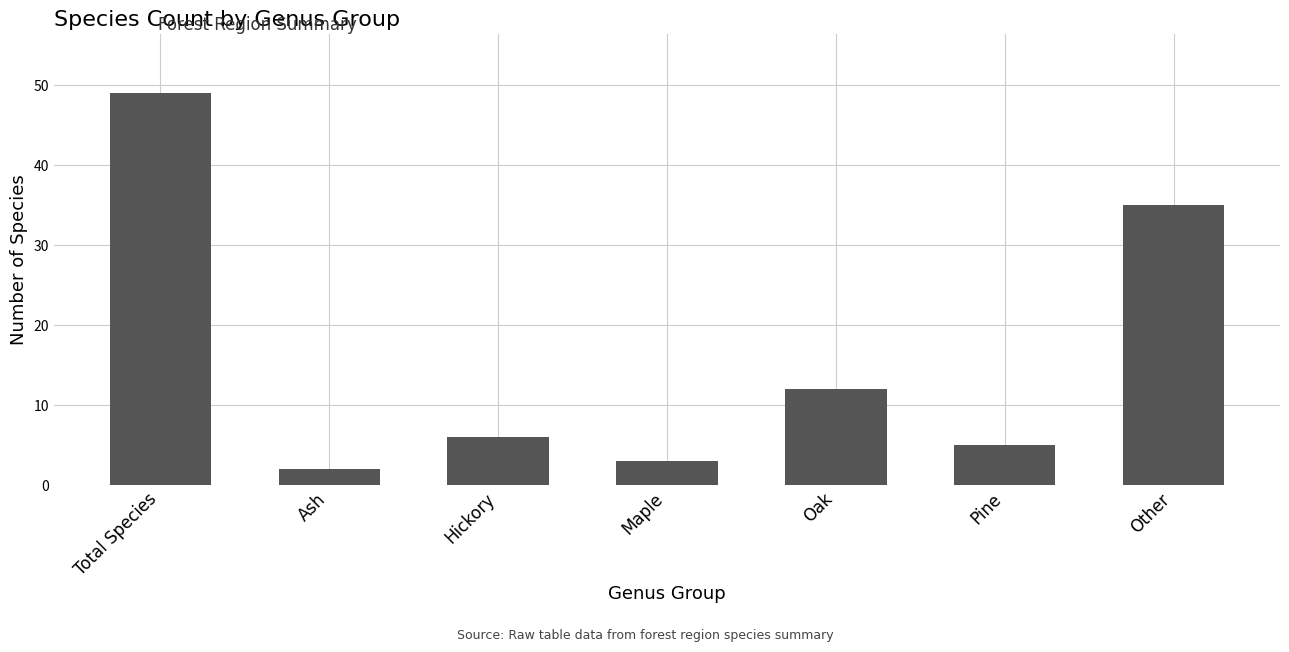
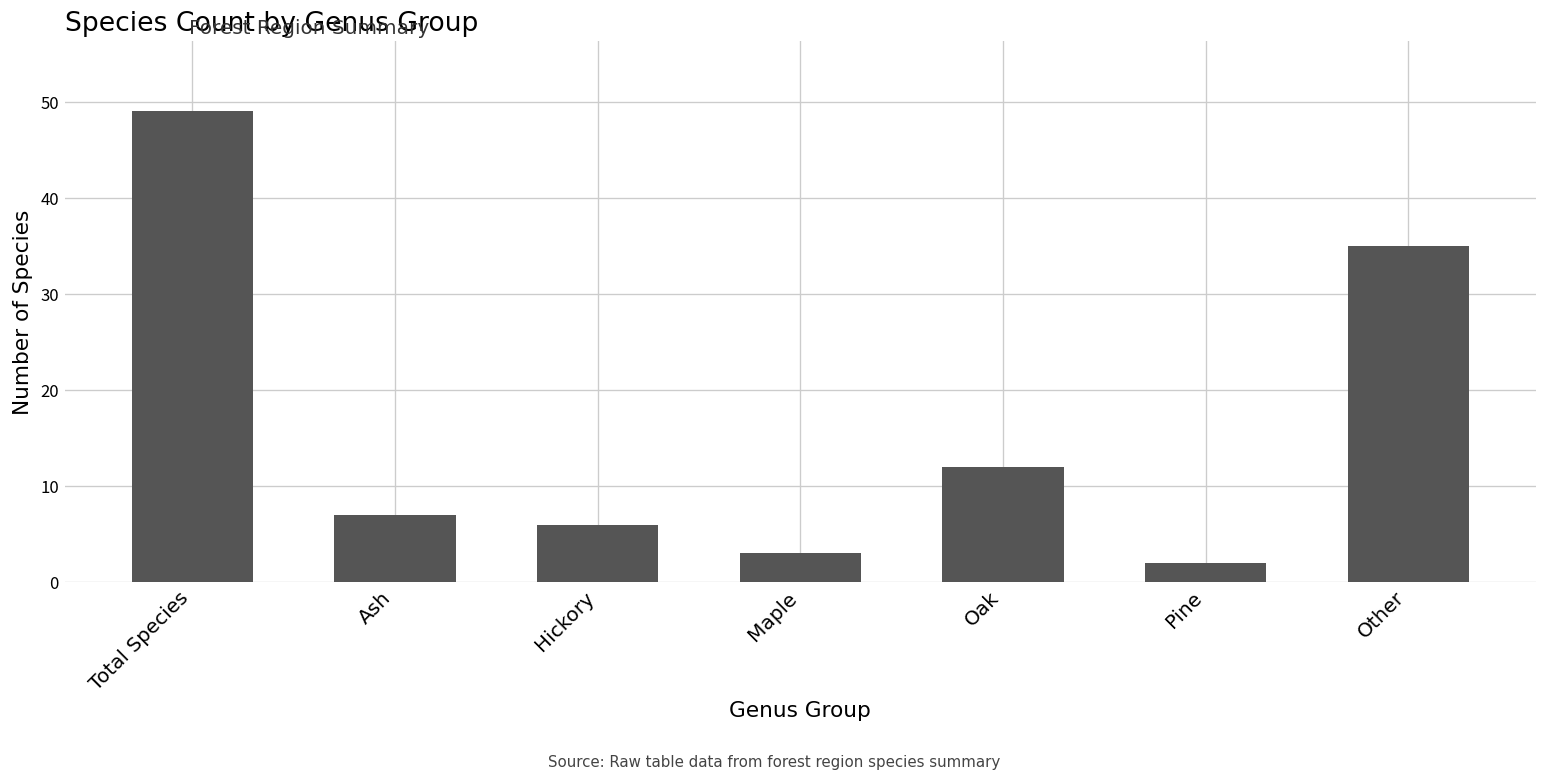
Ash: 2 -> 7
Pine: 5 -> 2
